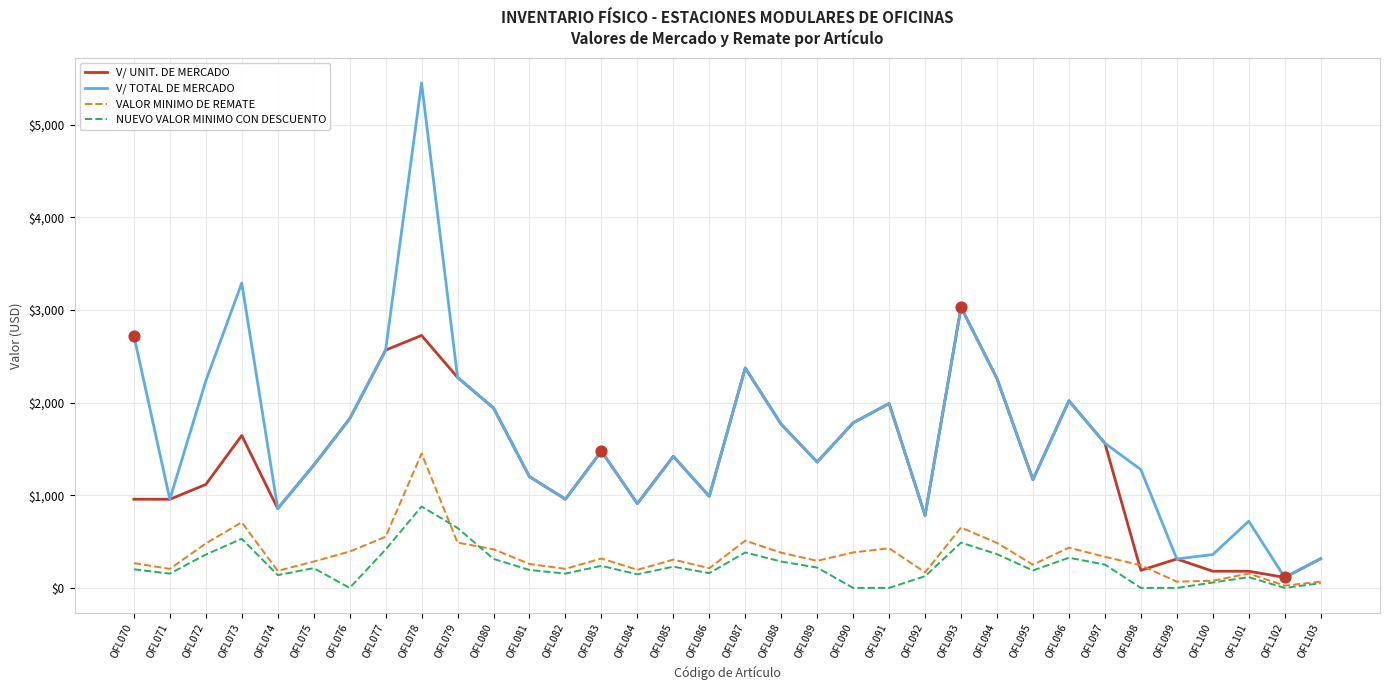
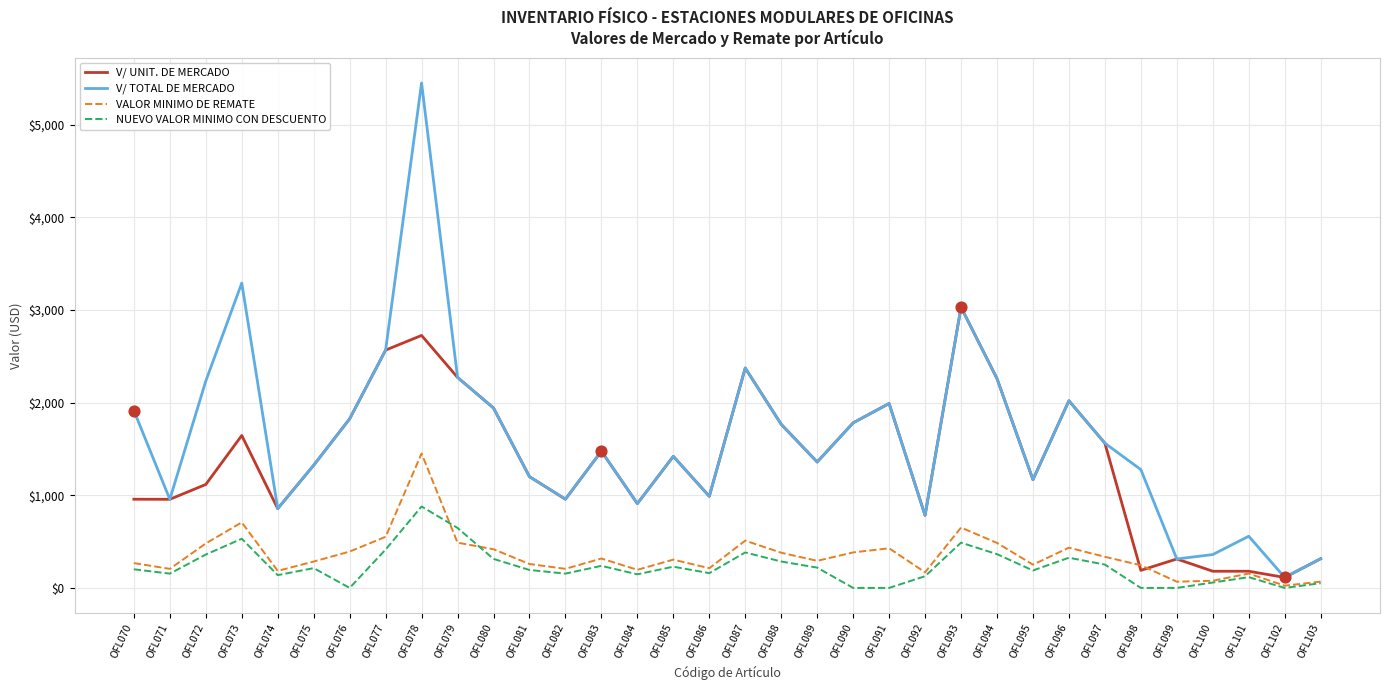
V/ TOTAL DE MERCADO, OFL070: $2,700 -> $1,900
V/ TOTAL DE MERCADO, OFL101: $700 -> $600
